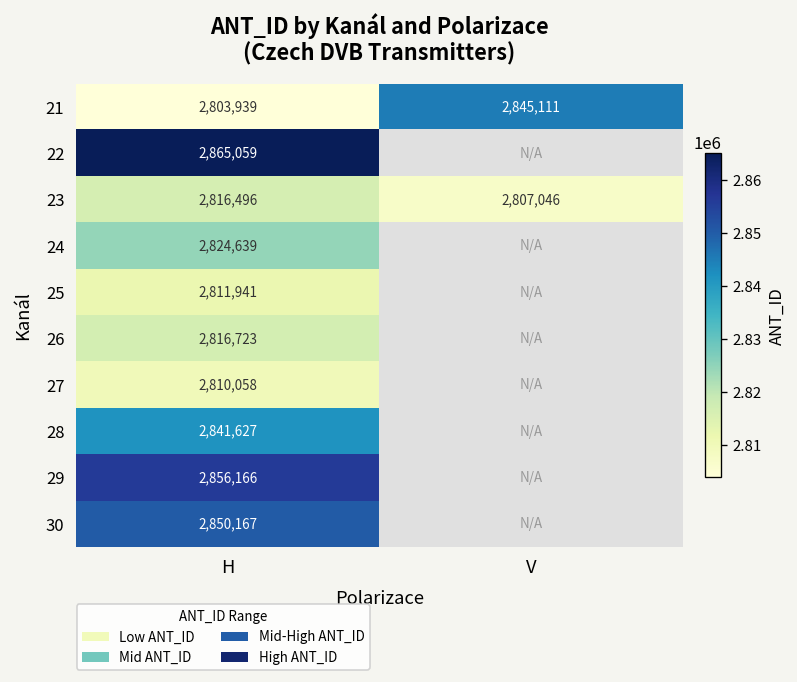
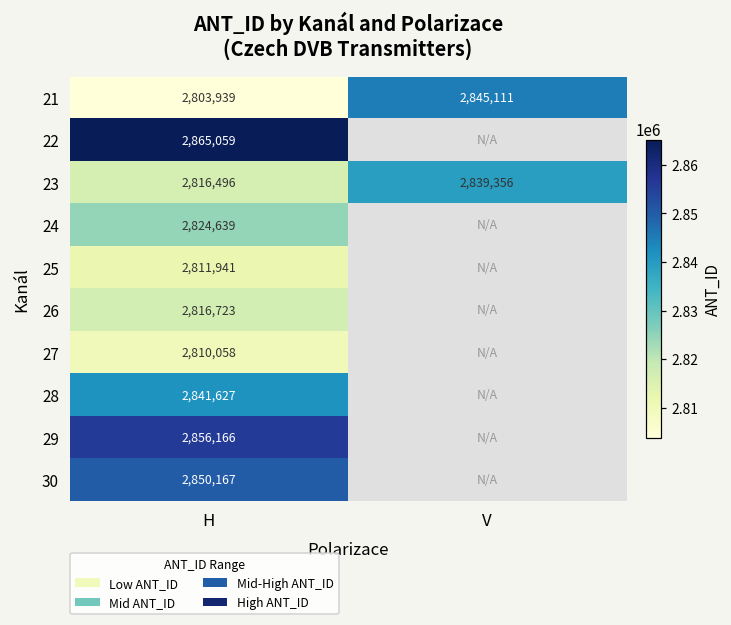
23, V: 2,807,046 -> 2,839,356
